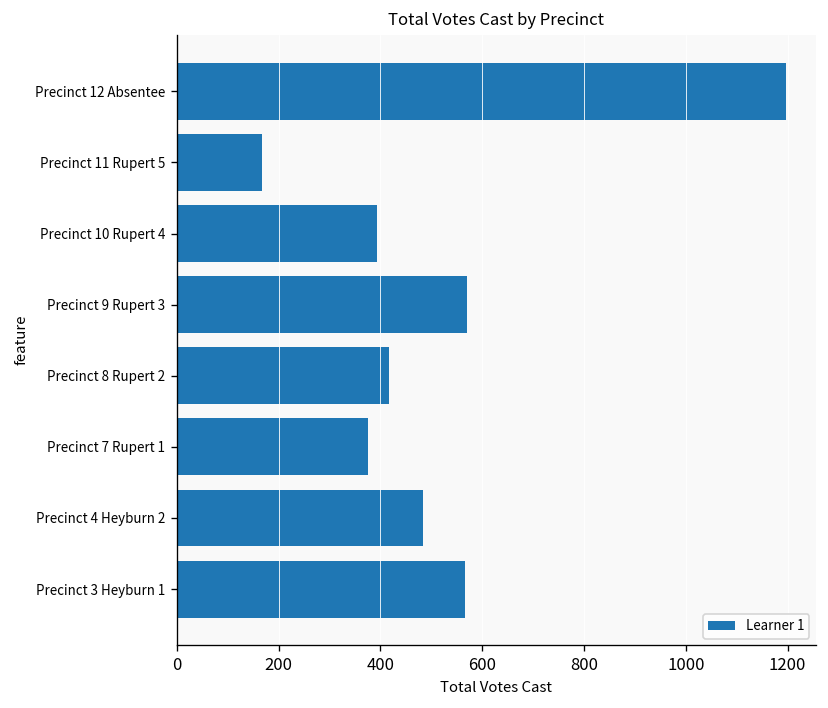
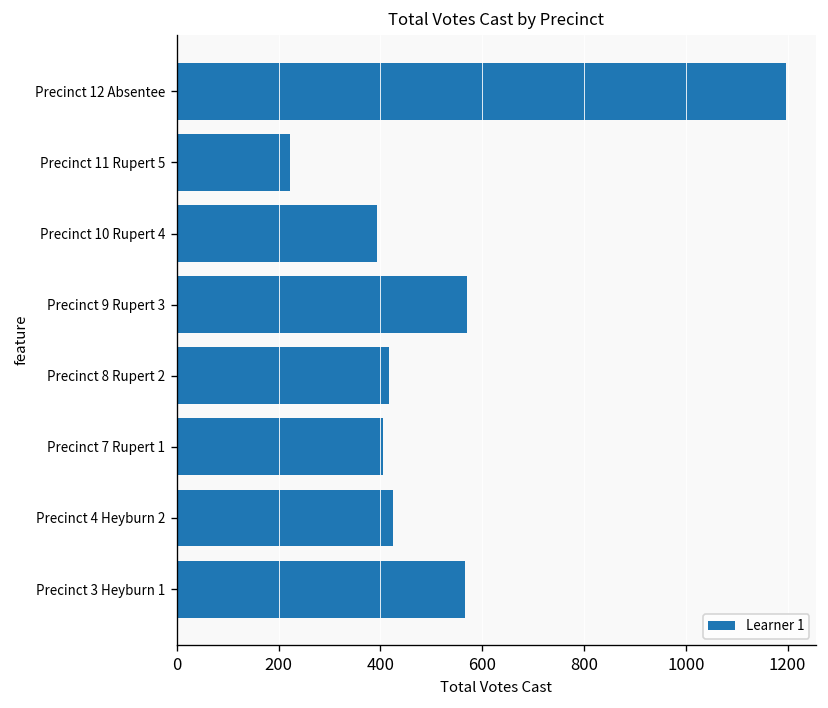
Precinct 11 Rupert 5: 170 -> 220
Precinct 7 Rupert 1: 380 -> 410
Precinct 4 Heyburn 2: 480 -> 420
